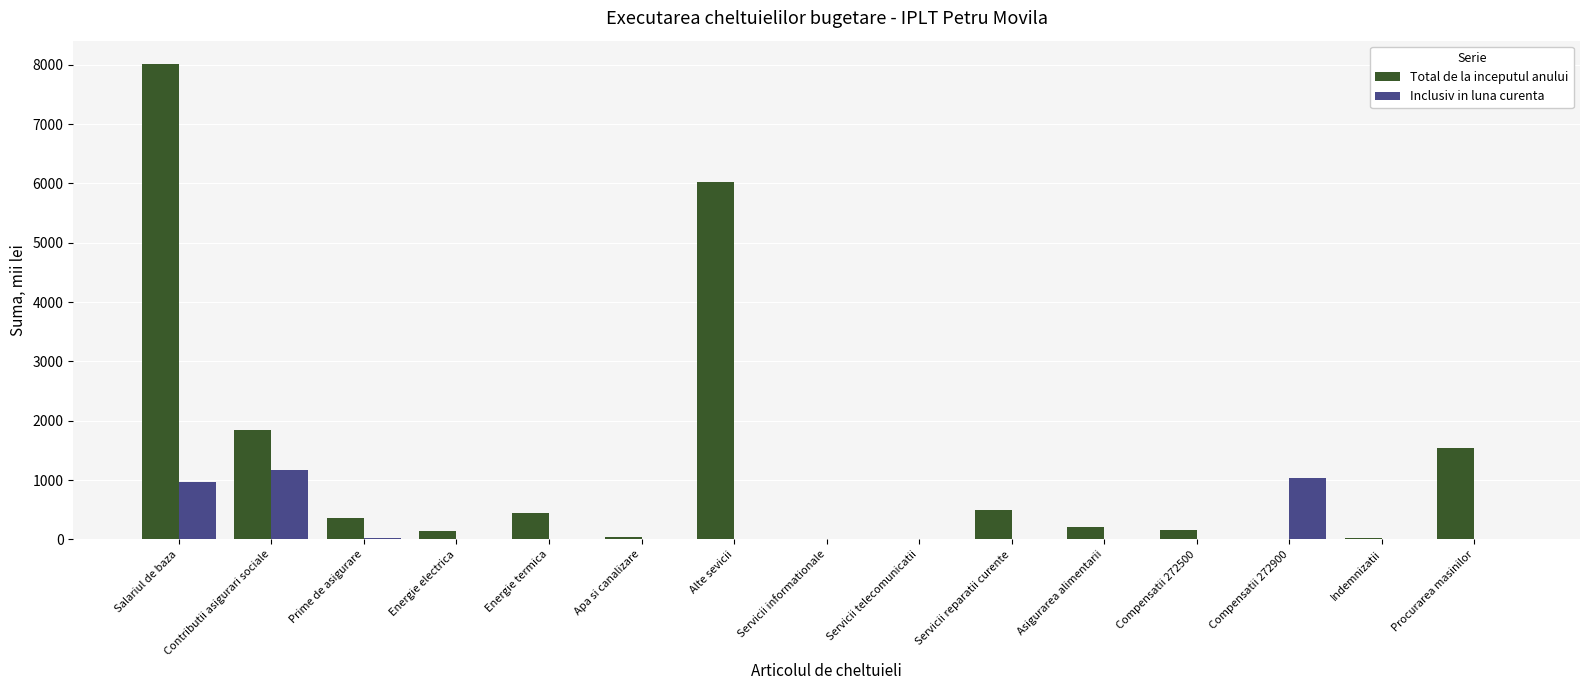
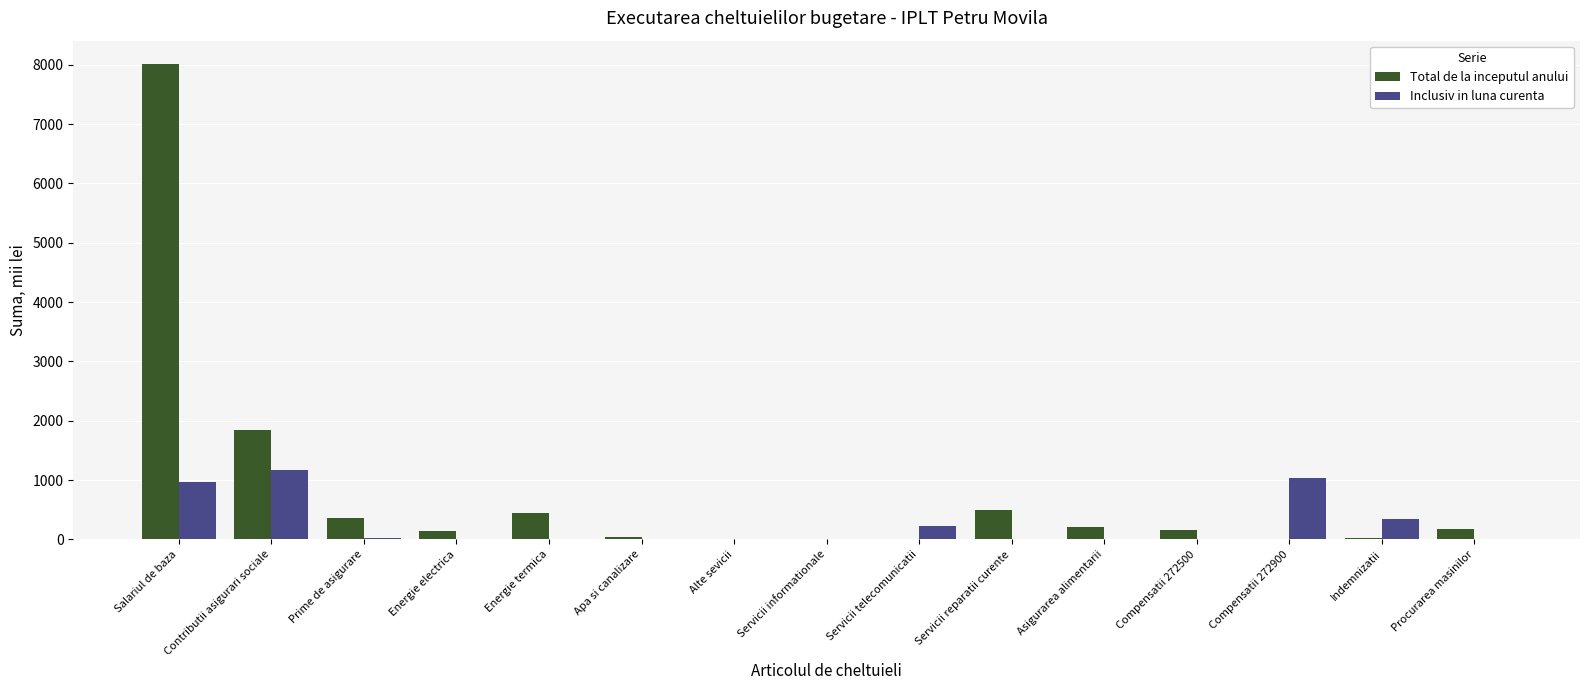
Total de la inceputul anului, Alte sevicii: 6000 -> 0
Inclusiv in luna curenta, Servicii telecomunicatii: 0 -> 200
Inclusiv in luna curenta, Indemnizatii: 0 -> 300
Total de la inceputul anului, Procurarea masinilor: 1500 -> 200
